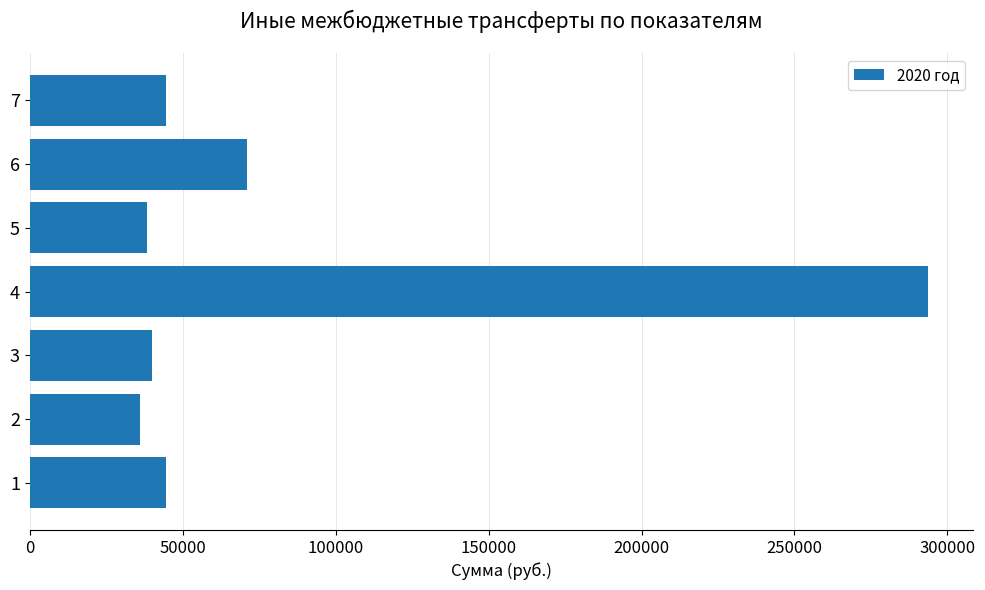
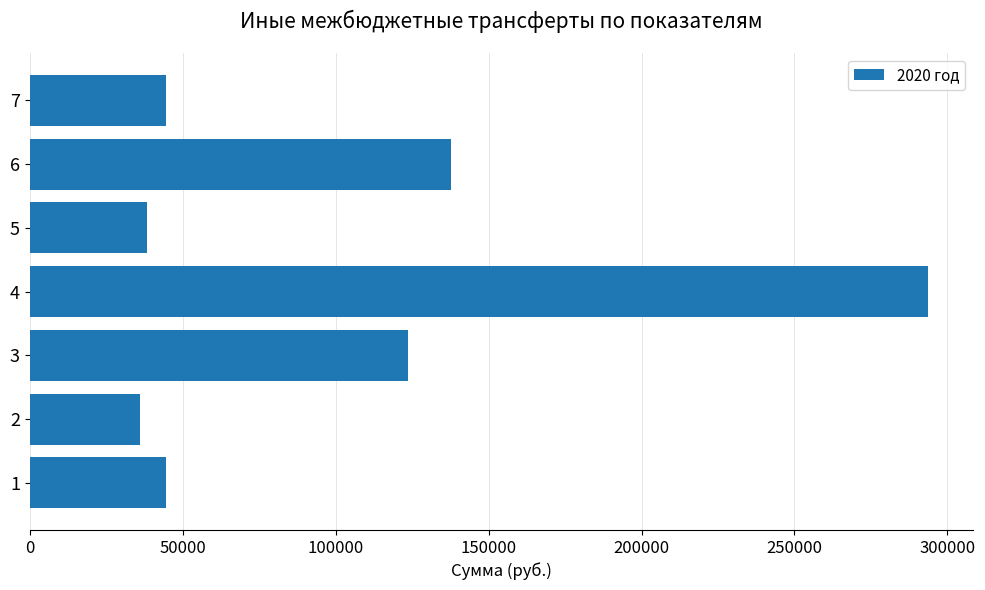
6: 71000 -> 138000
3: 40000 -> 124000
